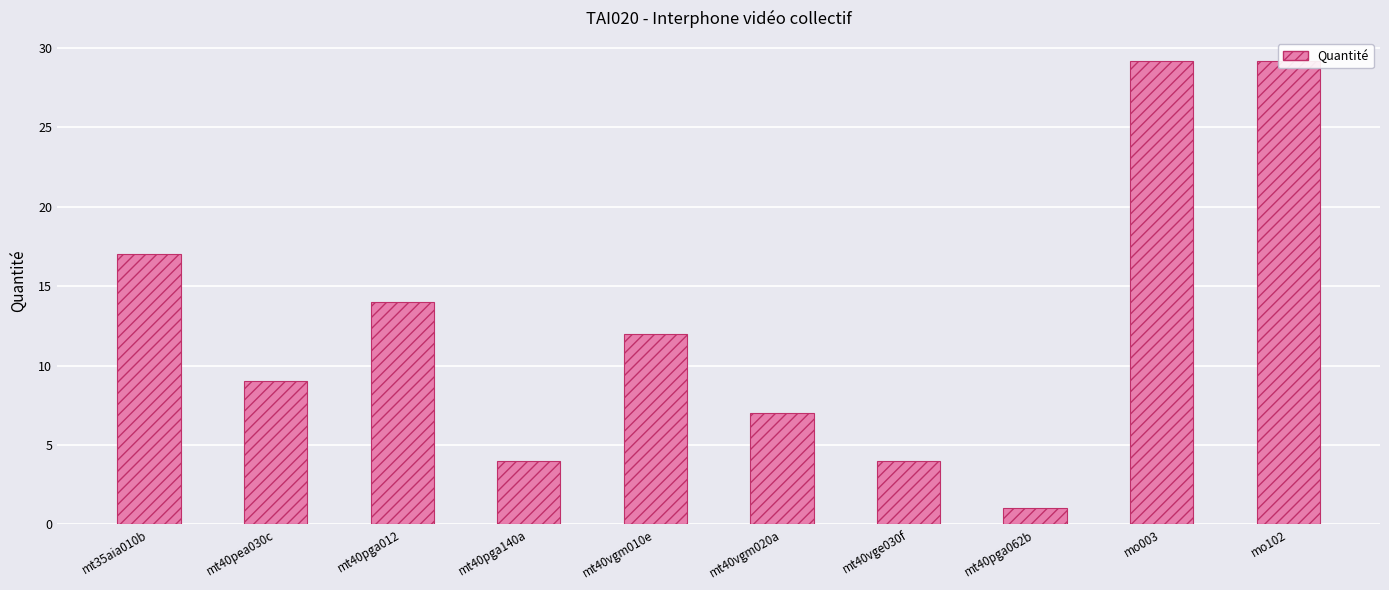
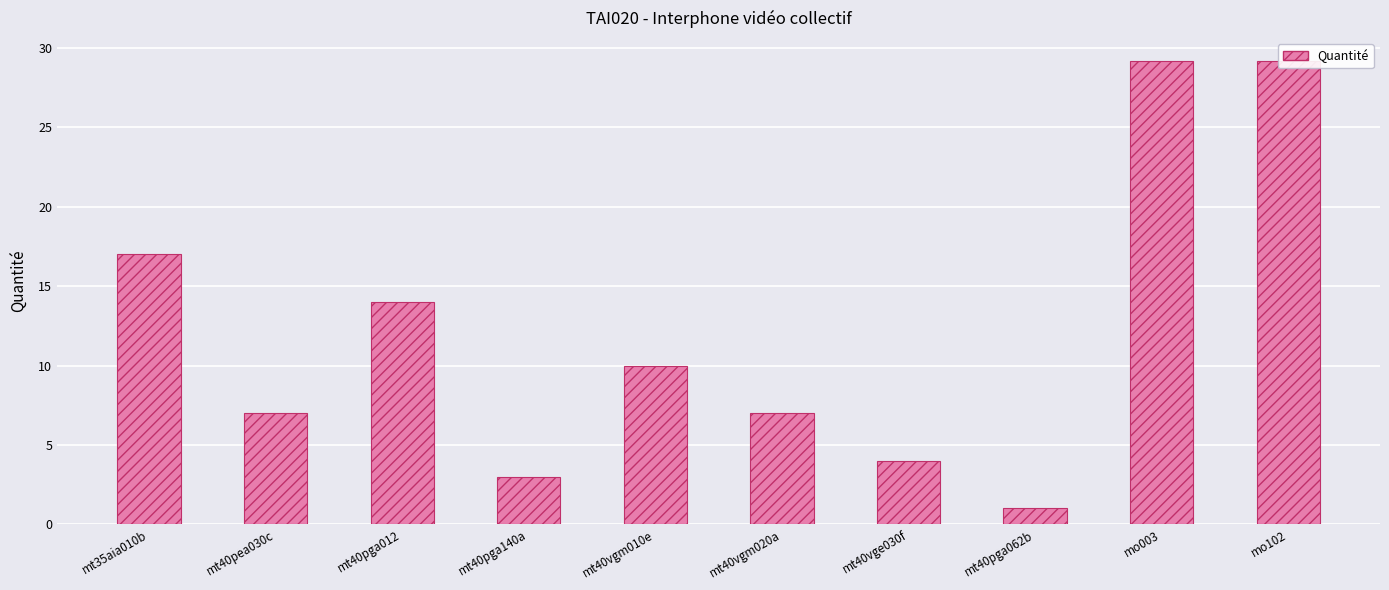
mt40pea030c: 9 -> 7
mt40pga140a: 4 -> 3
mt40vgm010e: 12 -> 10
